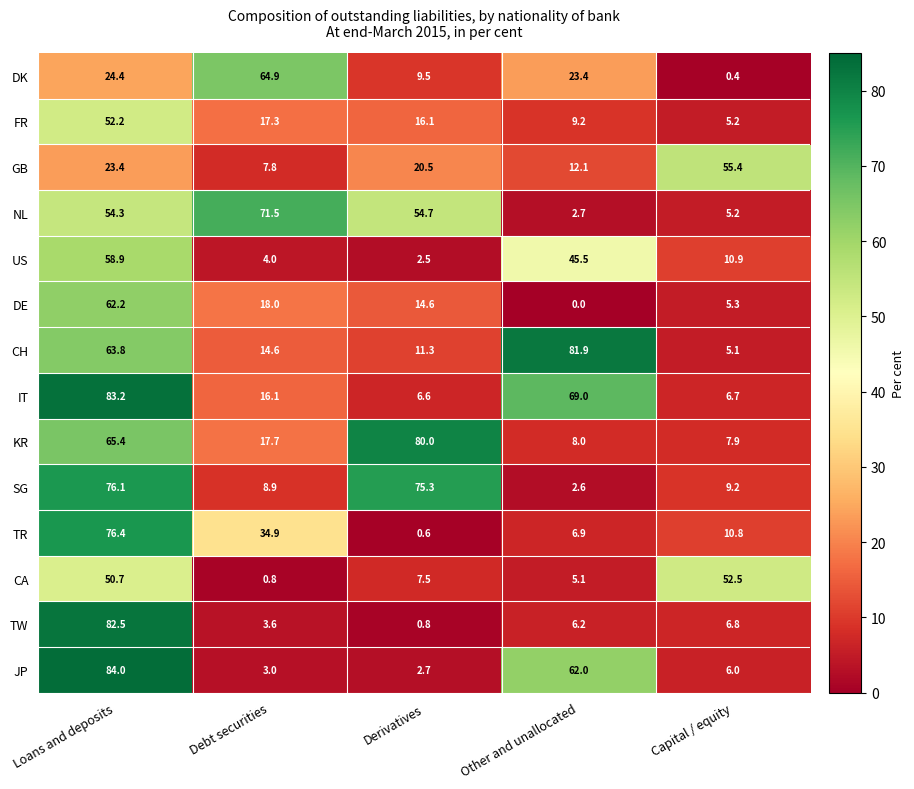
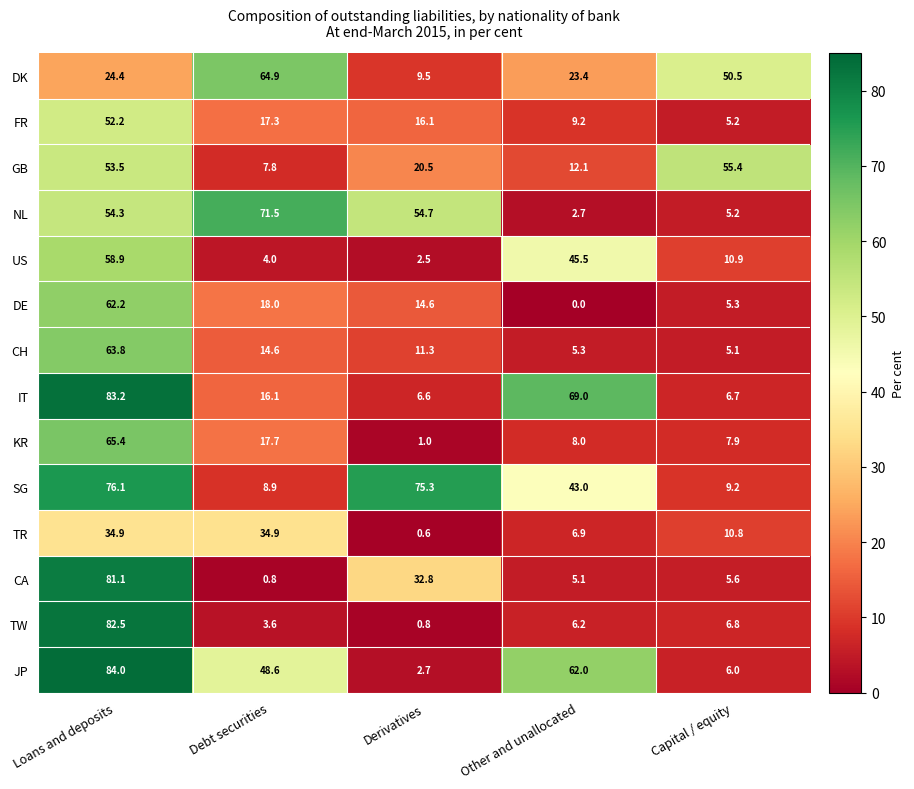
DK, Capital / equity: 0.4 -> 50.5
GB, Loans and deposits: 23.4 -> 53.5
CH, Other and unallocated: 81.9 -> 5.3
KR, Derivatives: 80.0 -> 1.0
SG, Other and unallocated: 2.6 -> 43.0
TR, Loans and deposits: 76.4 -> 34.9
CA, Loans and deposits: 50.7 -> 81.1
CA, Derivatives: 7.5 -> 32.8
CA, Capital / equity: 52.5 -> 5.6
JP, Debt securities: 3.0 -> 48.6
